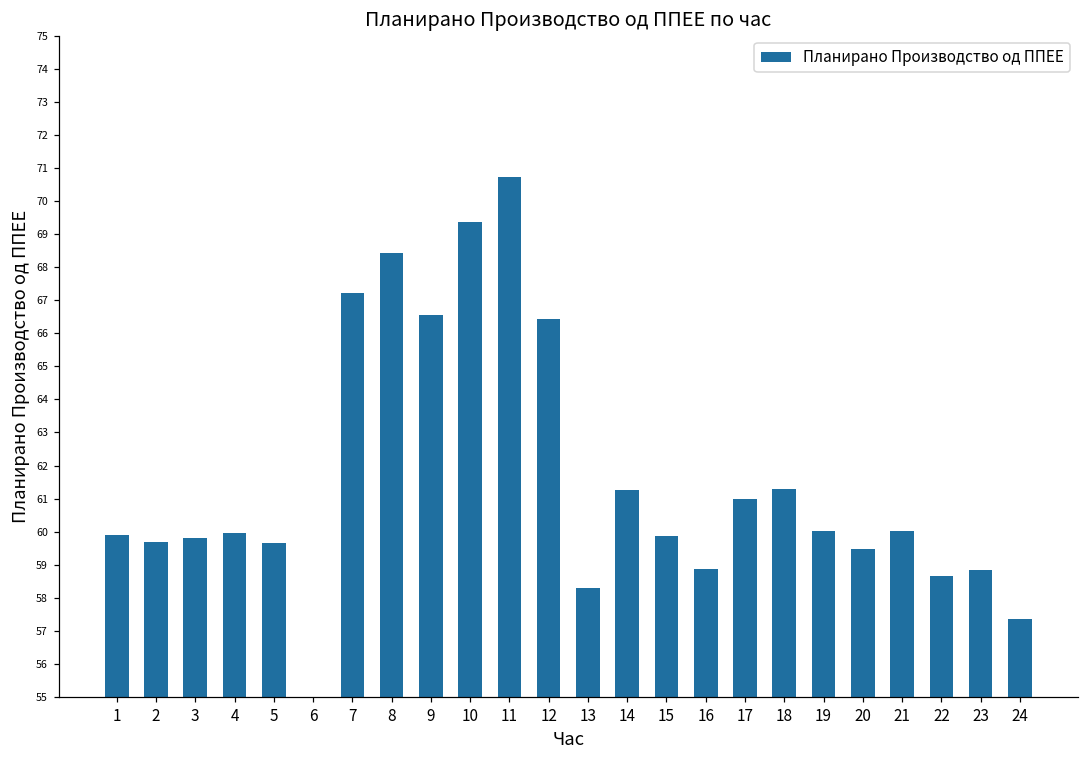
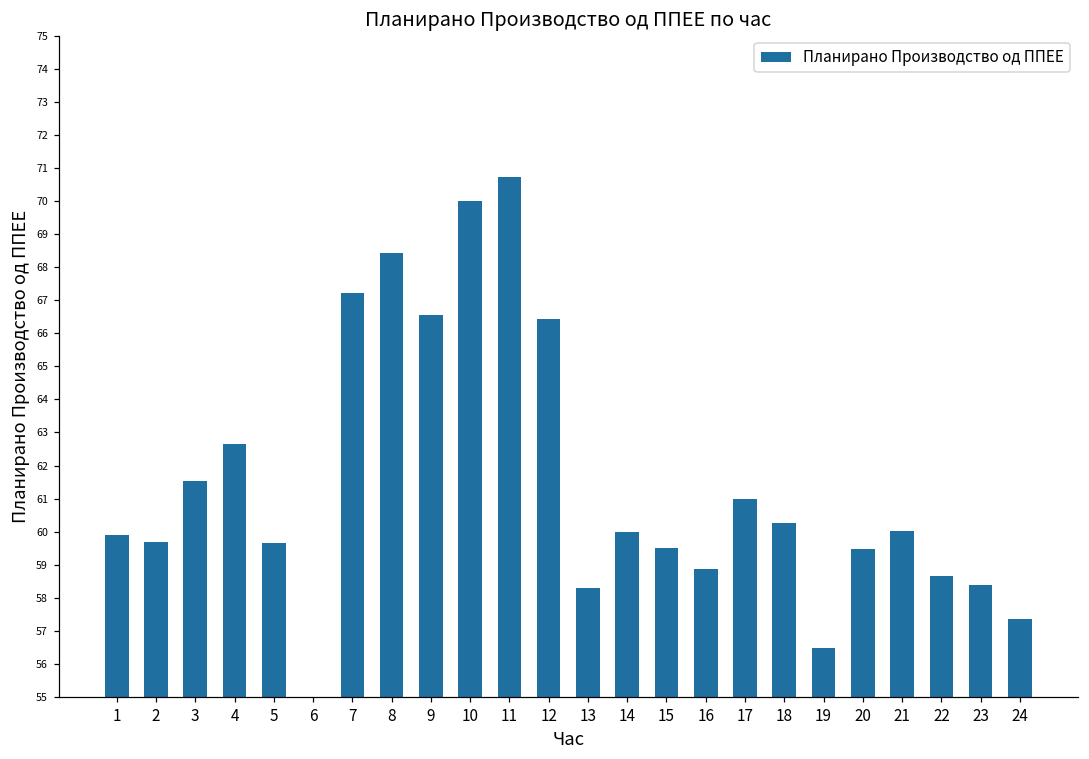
3: 59.8 -> 61.5
4: 59.9 -> 62.7
10: 69.4 -> 70.0
14: 61.3 -> 60.0
15: 59.9 -> 59.5
18: 61.3 -> 60.3
19: 60.0 -> 56.5
23: 58.8 -> 58.4
